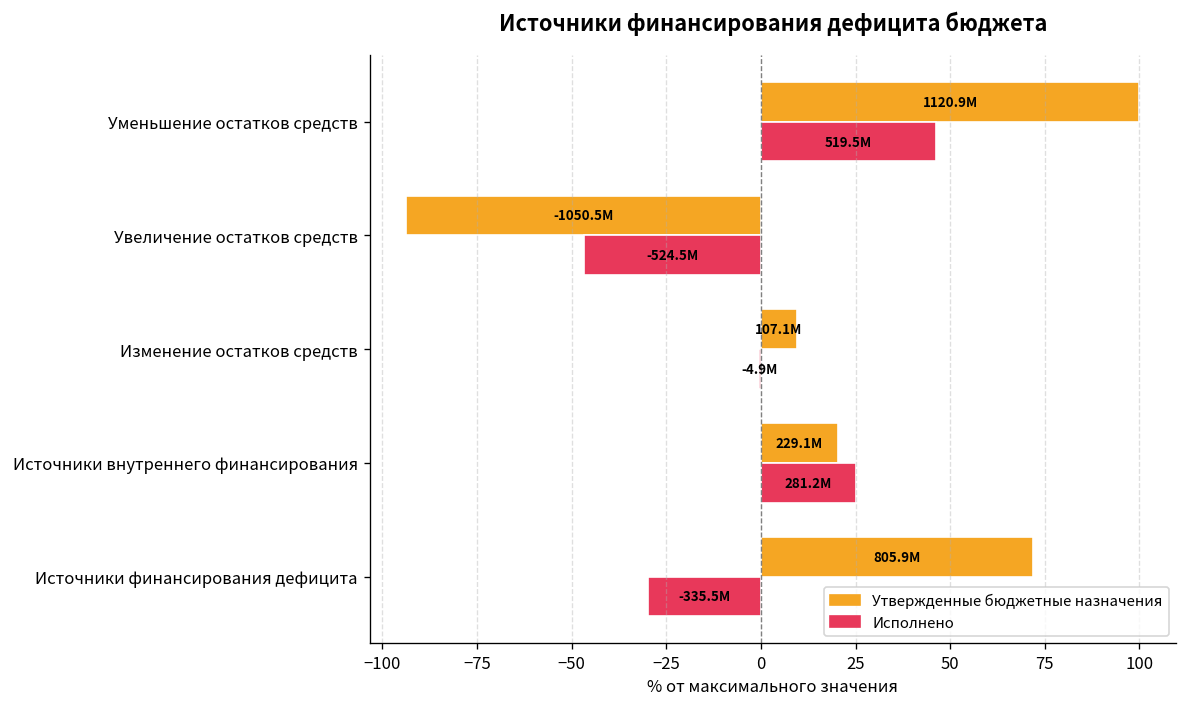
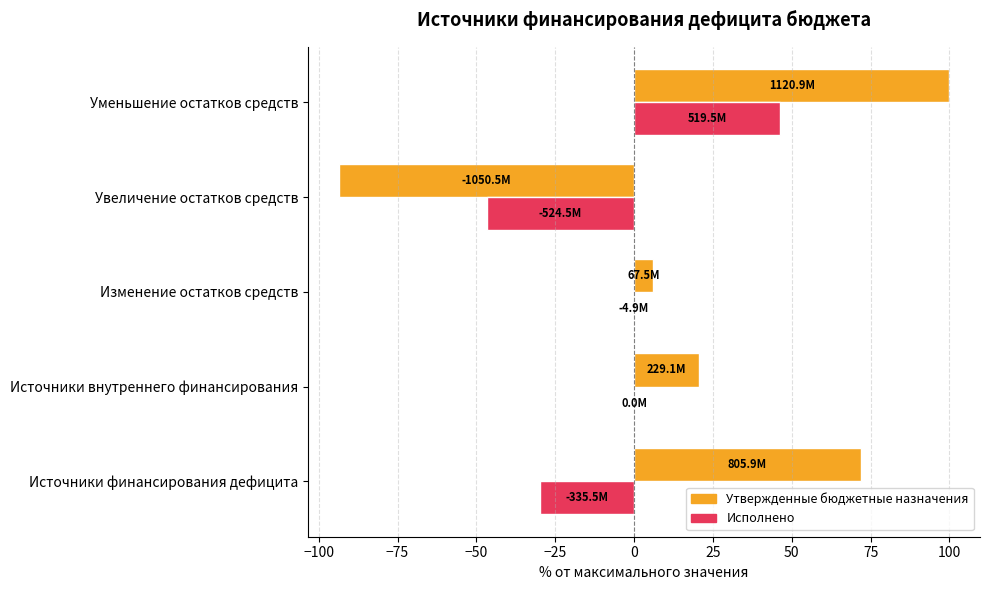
Утвержденные бюджетные назначения, Изменение остатков средств: 107.1M -> 67.5M
Исполнено, Источники внутреннего финансирования: 281.2M -> 0.0M
